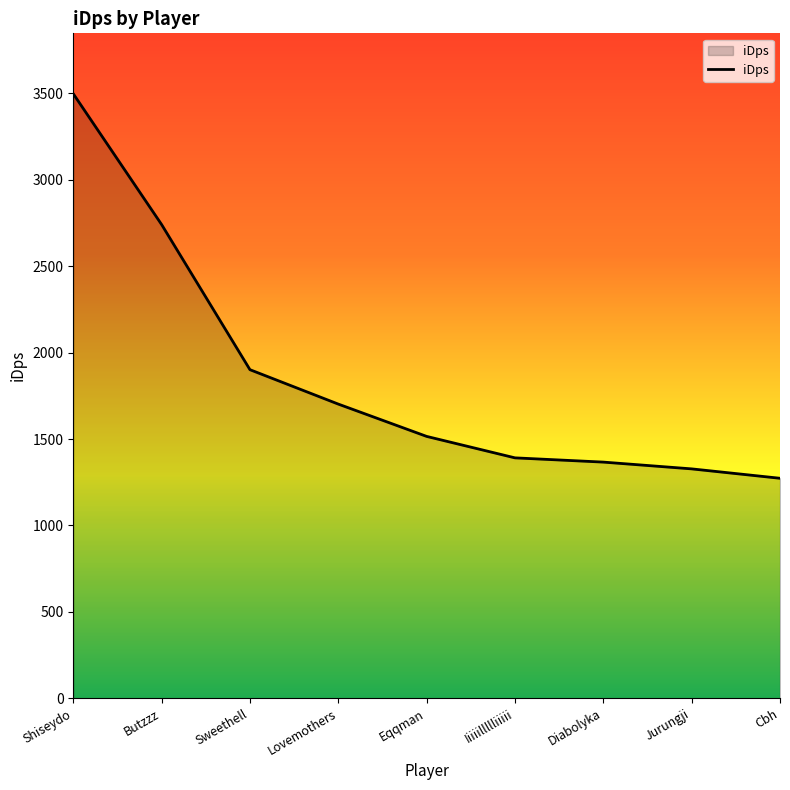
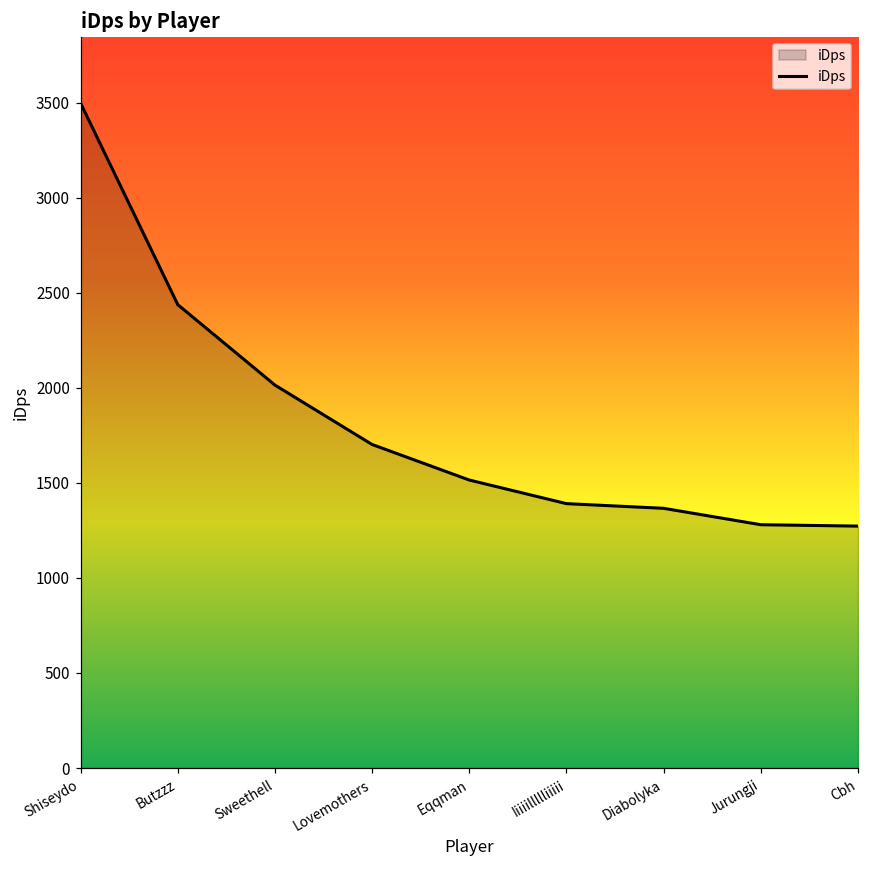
Butzzz: 2740 -> 2440
Sweethell: 1900 -> 2010
Jurungji: 1330 -> 1280
